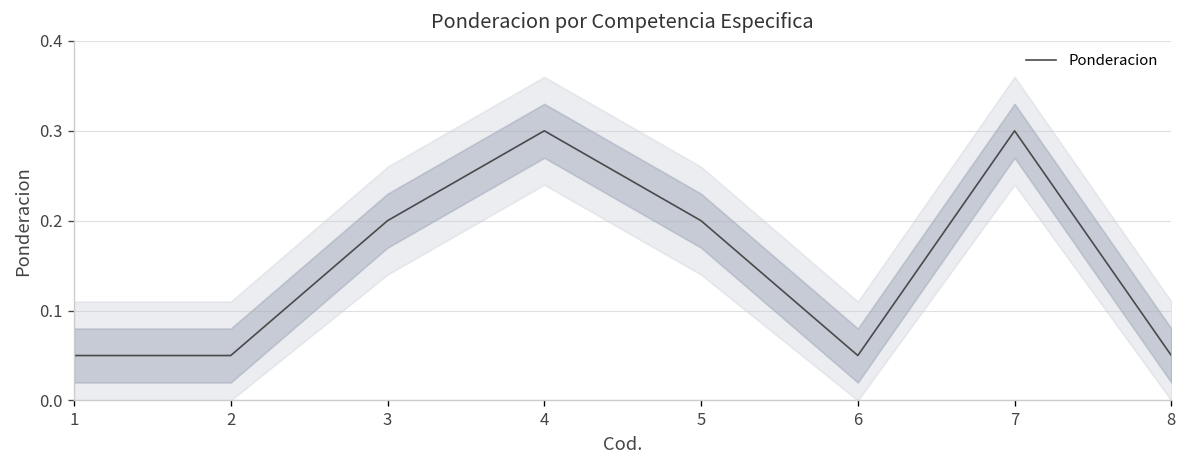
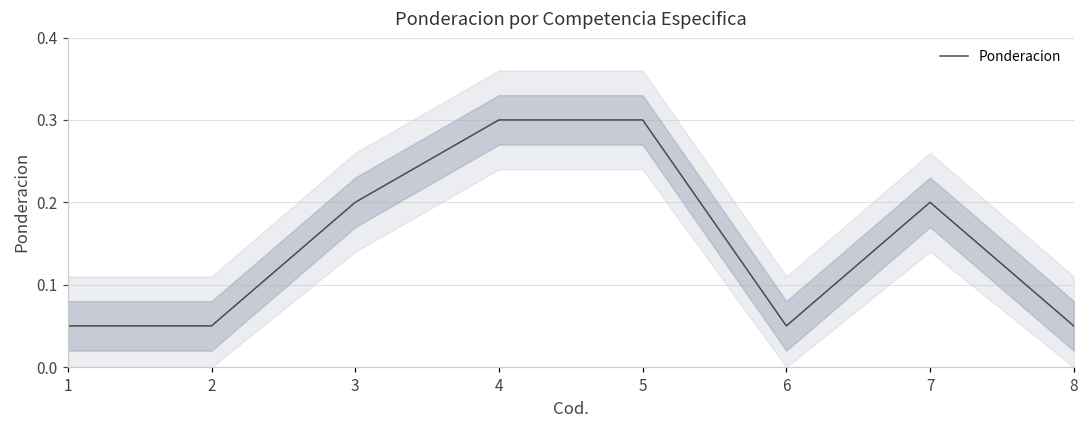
Ponderacion, 5: 0.2 -> 0.3
Ponderacion, 7: 0.3 -> 0.2
